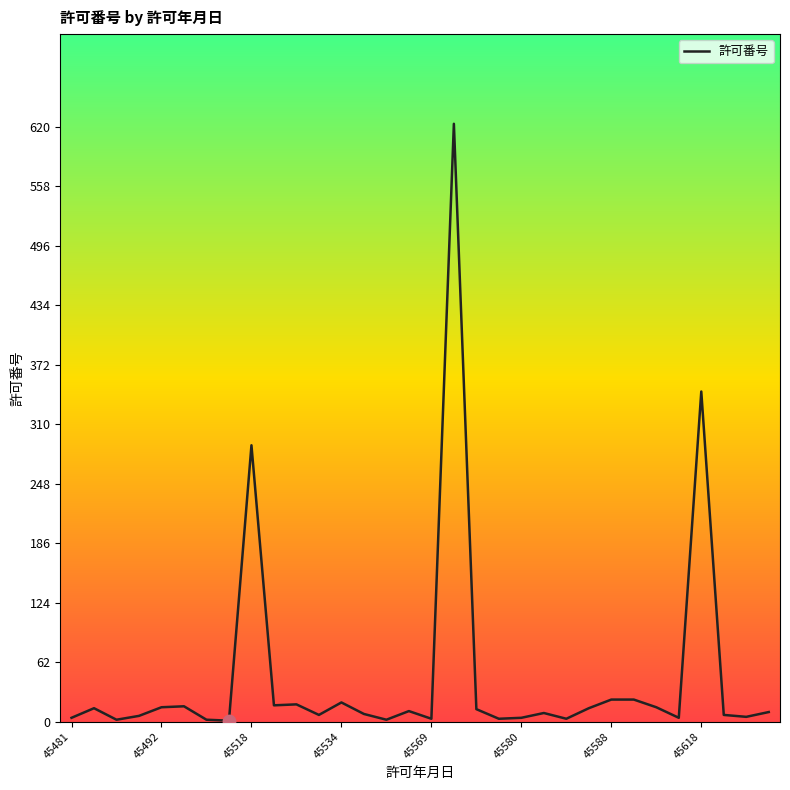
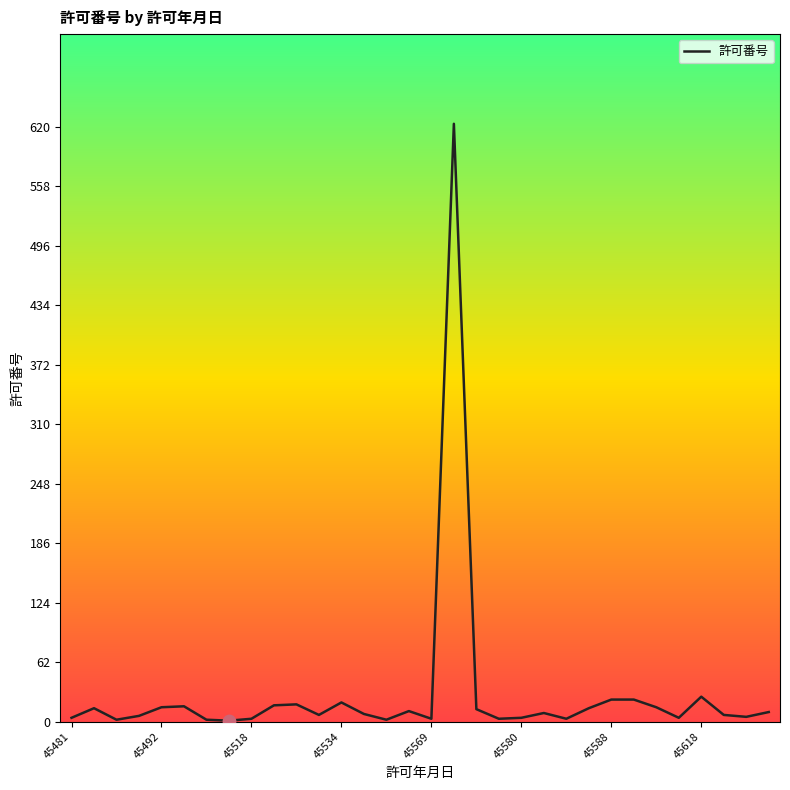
許可番号, 45518: 290 -> 0
許可番号, 45618: 340 -> 30
